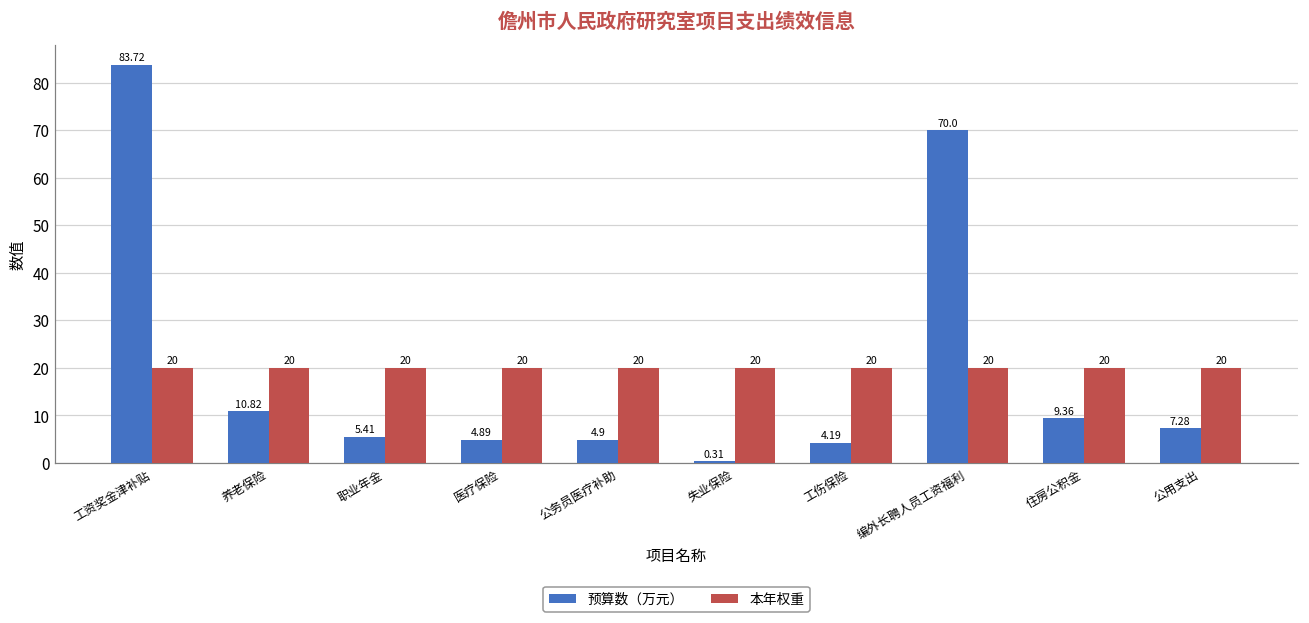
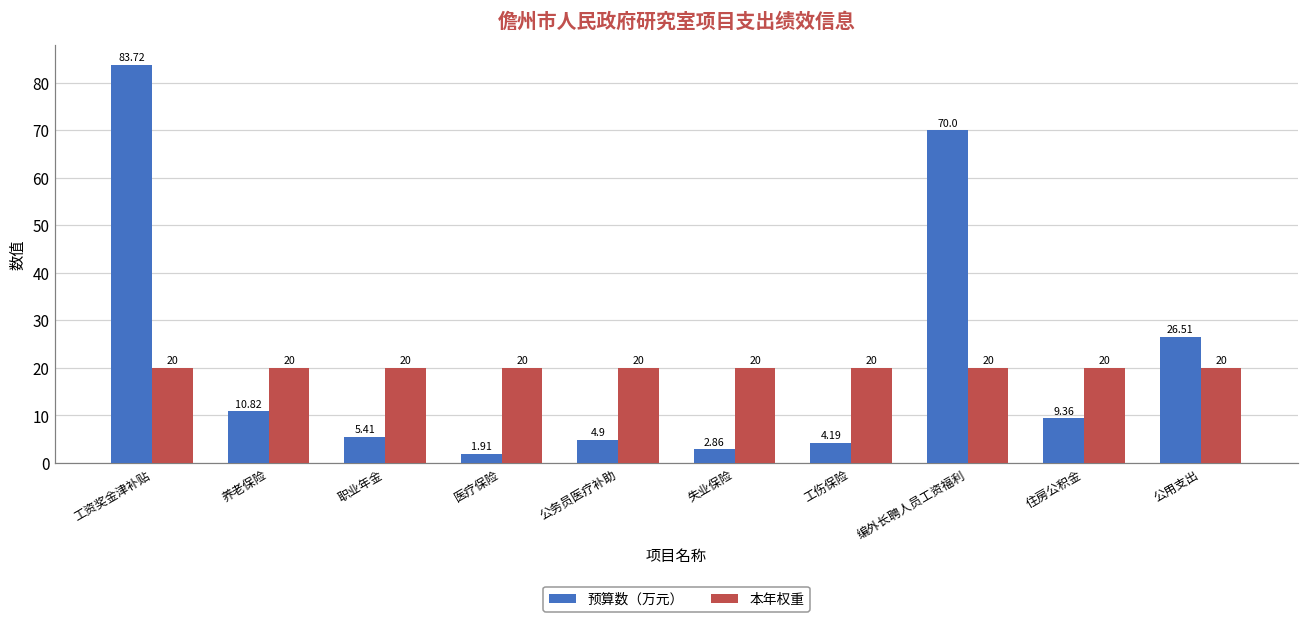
预算数（万元）, 医疗保险: 4.89 -> 1.91
预算数（万元）, 失业保险: 0.31 -> 2.86
预算数（万元）, 公用支出: 7.28 -> 26.51
